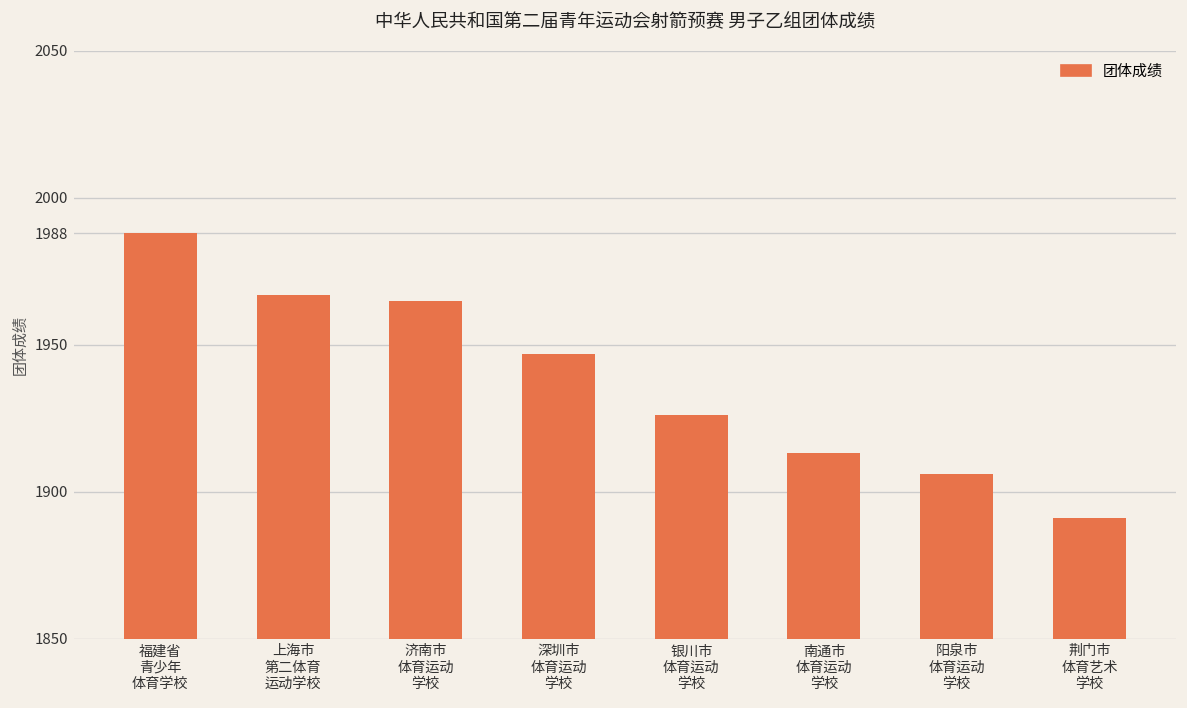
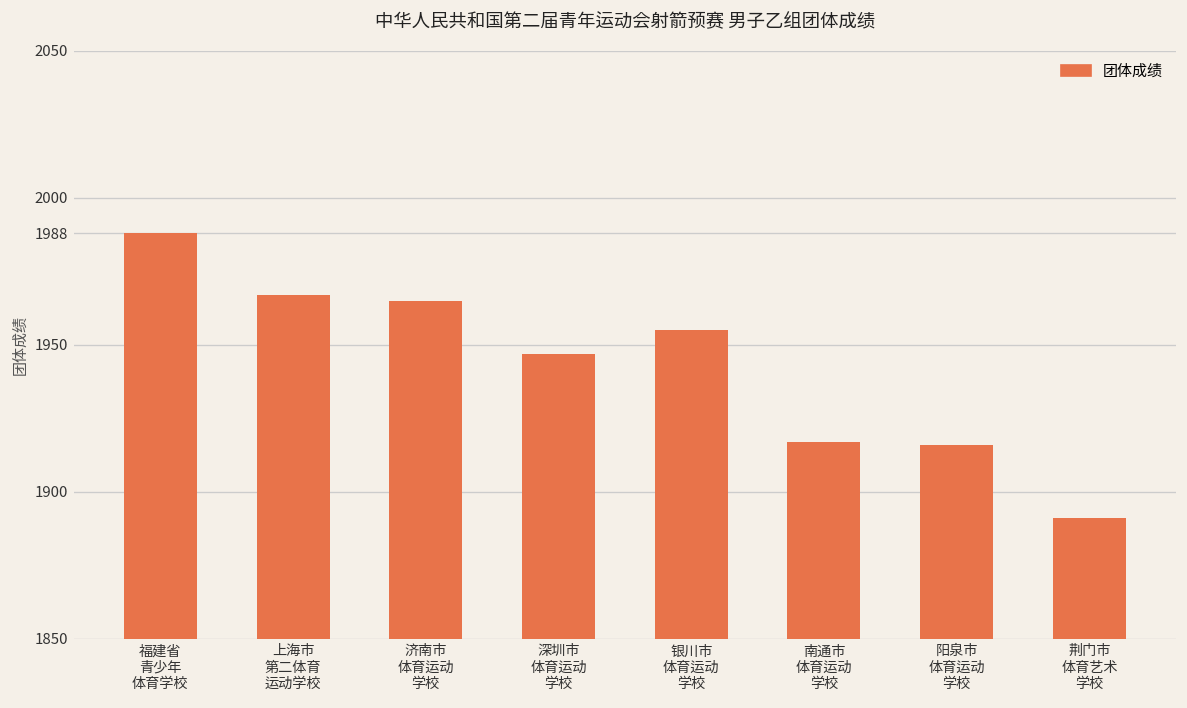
银川市 体育运动 学校: 1926 -> 1955
南通市 体育运动 学校: 1913 -> 1917
阳泉市 体育运动 学校: 1906 -> 1916
